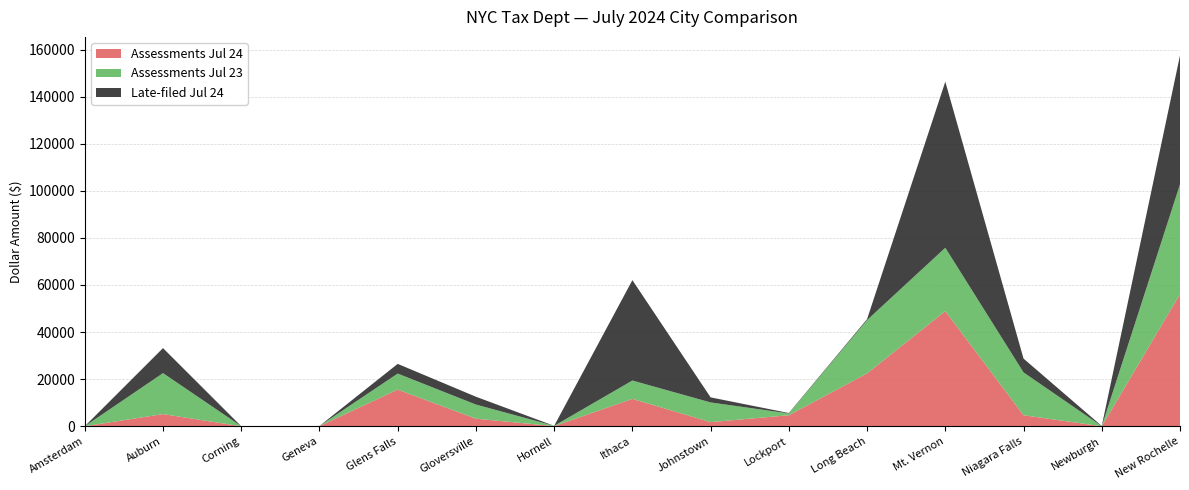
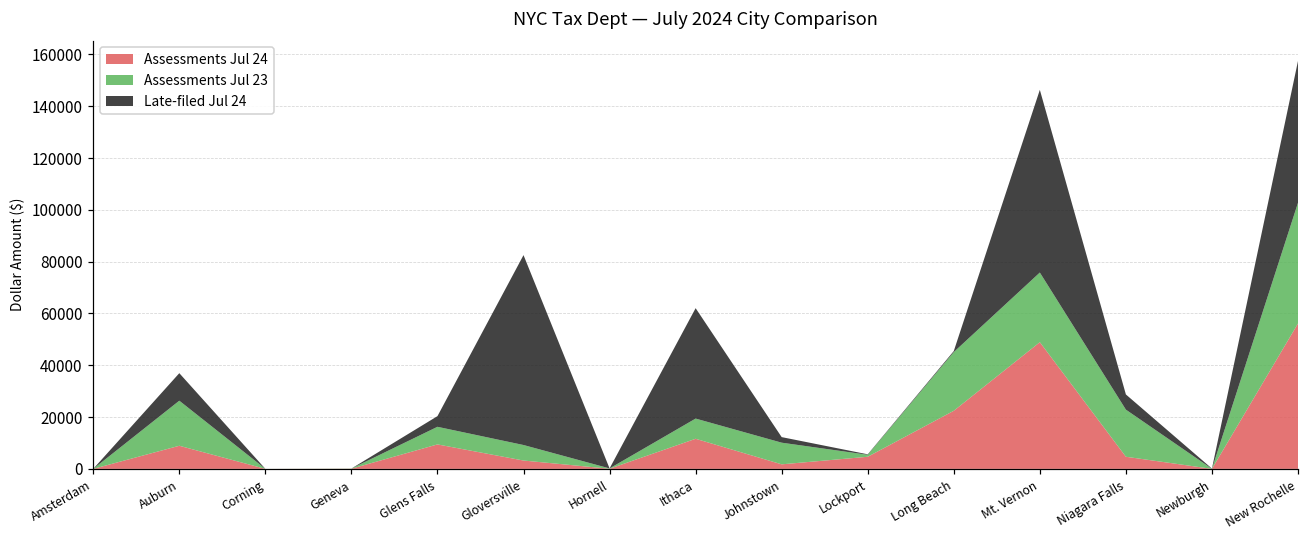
Assessments Jul 24, Auburn: 5000 -> 9000
Assessments Jul 24, Glens Falls: 16000 -> 9000
Late-filed Jul 24, Gloversville: 3000 -> 73000
